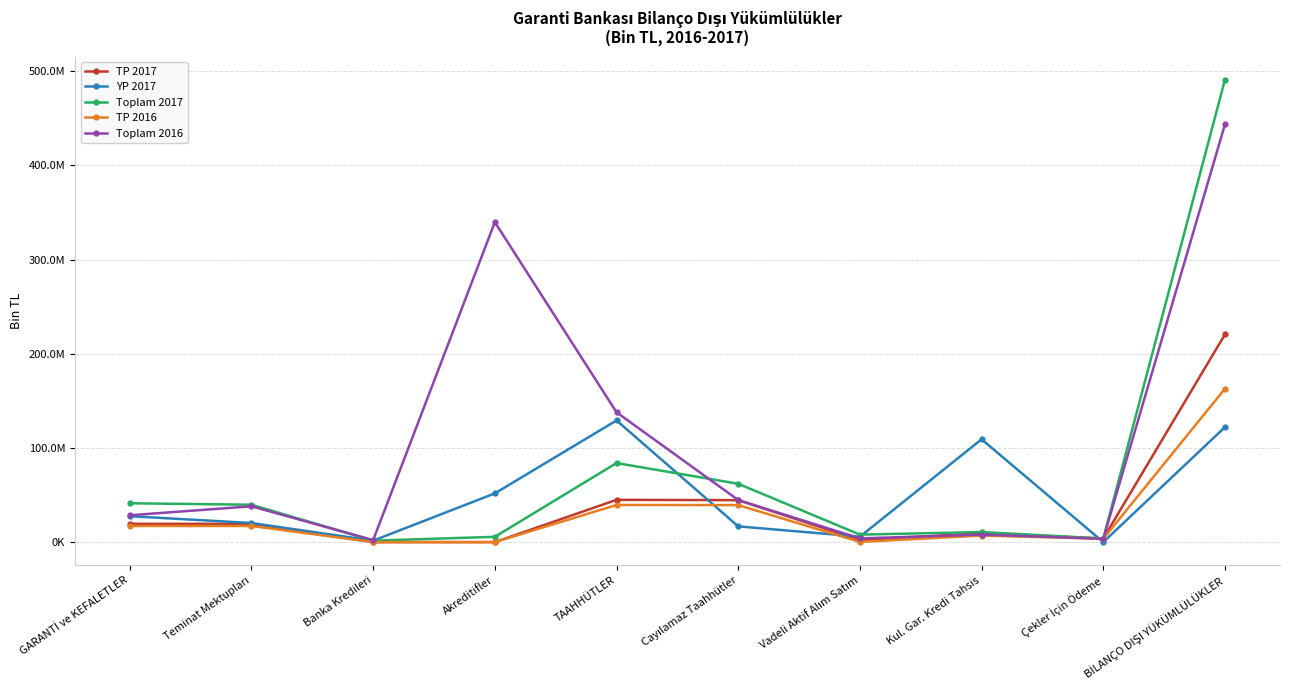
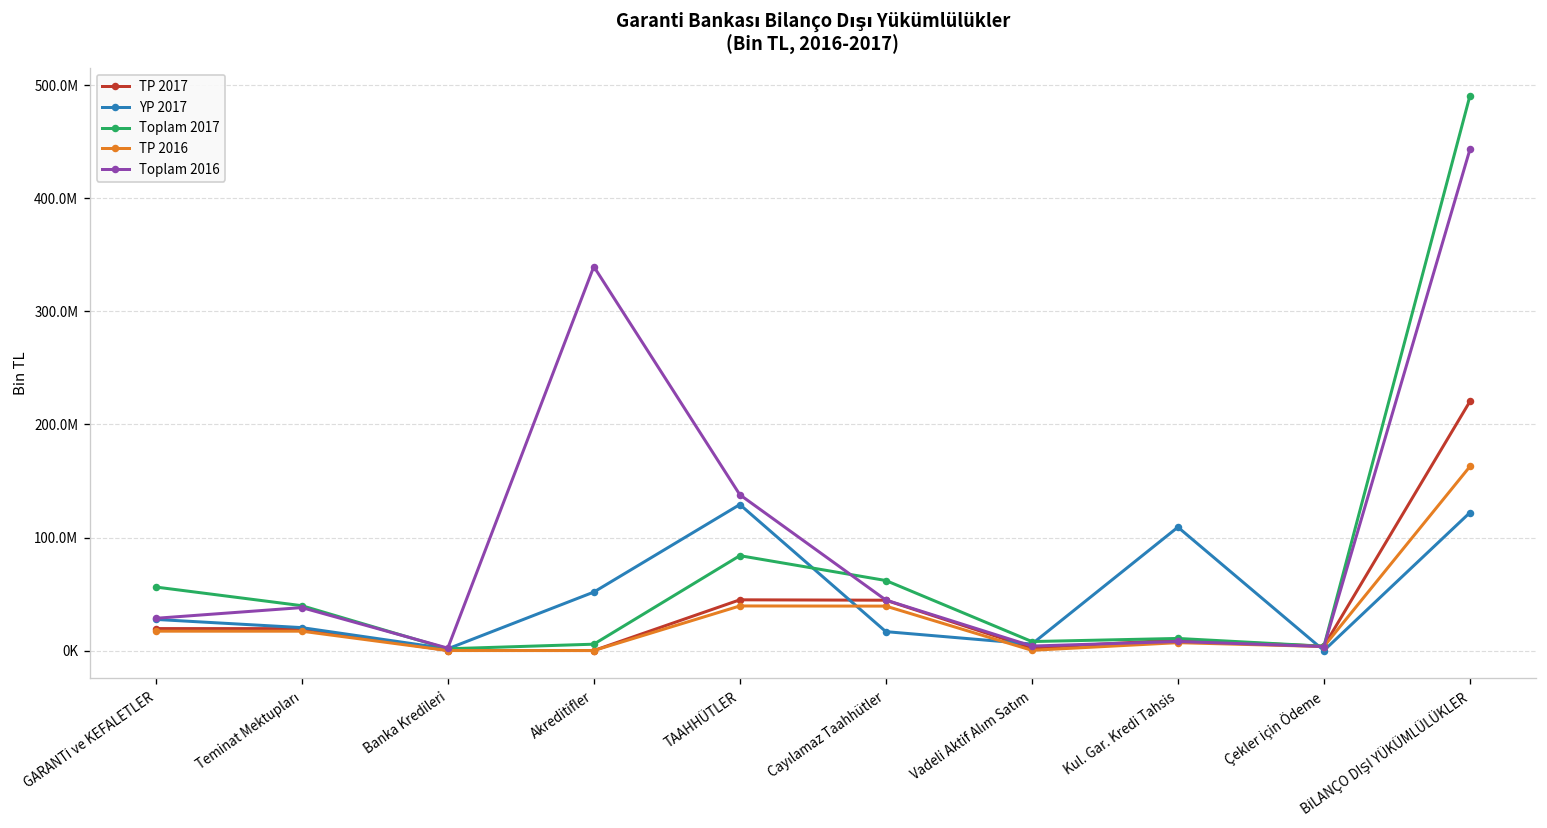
Toplam 2017, GARANTİ ve KEFALETLER: 40000000 -> 60000000
